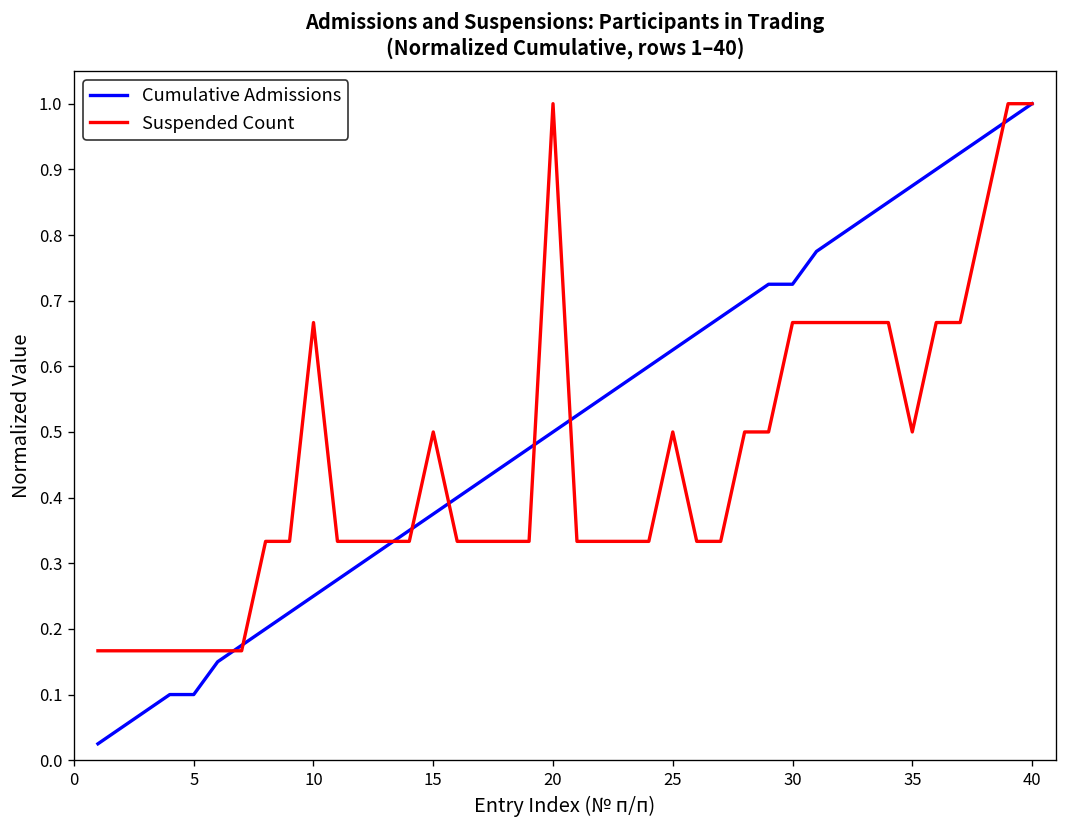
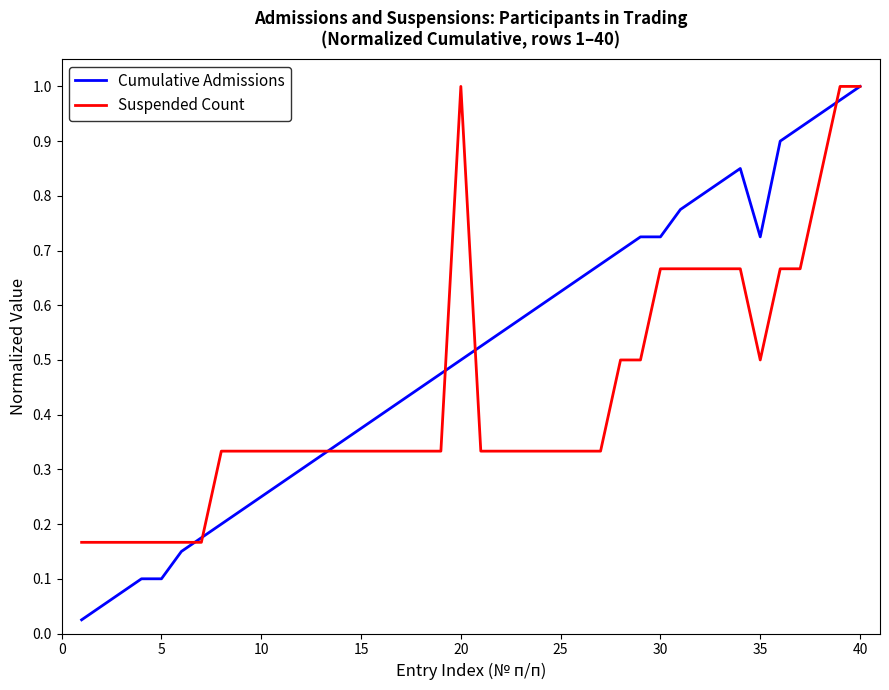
Suspended Count, 10: 0.67 -> 0.33
Suspended Count, 15: 0.50 -> 0.33
Suspended Count, 25: 0.50 -> 0.33
Cumulative Admissions, 35: 0.88 -> 0.73
